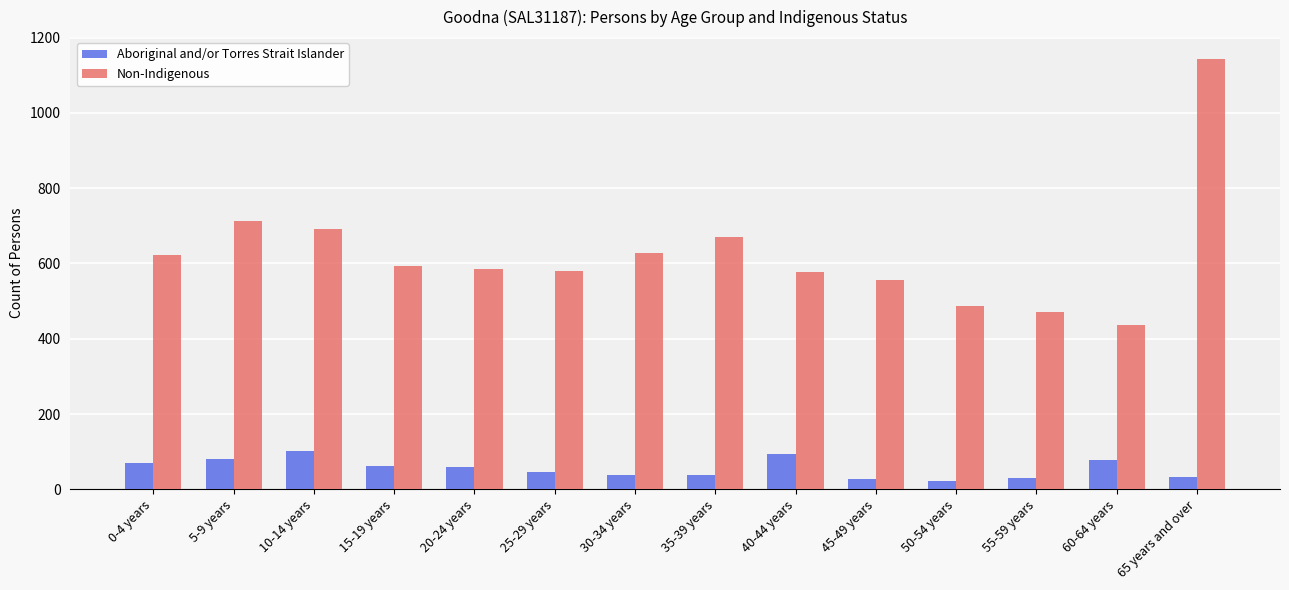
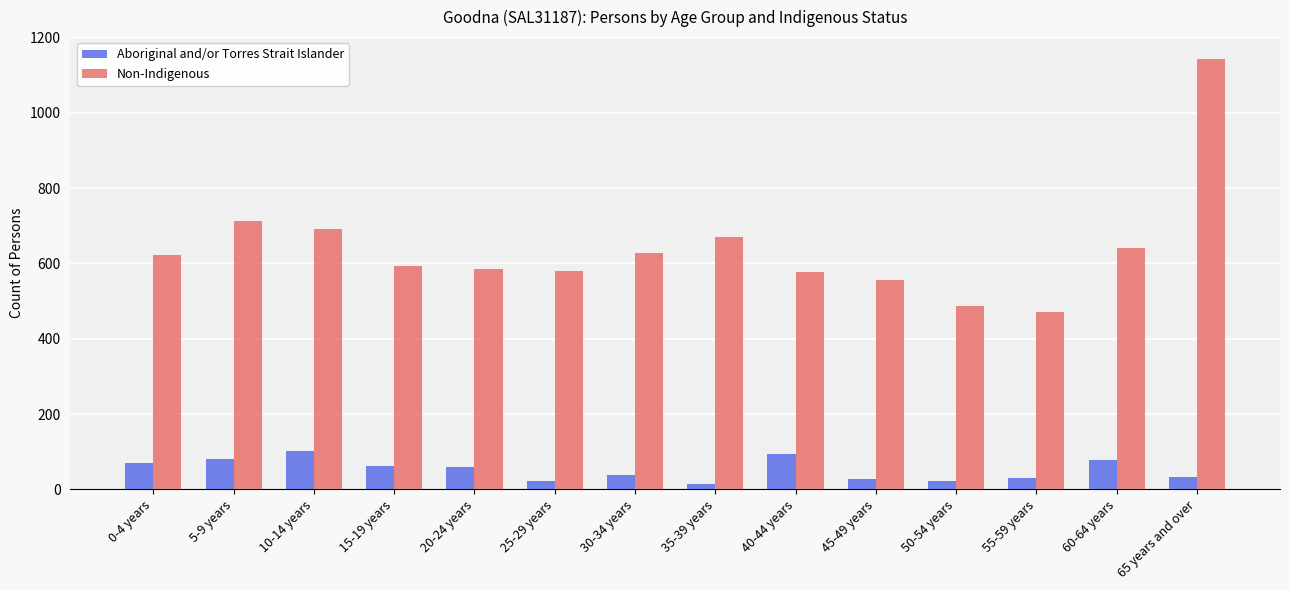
Aboriginal and/or Torres Strait Islander, 25-29 years: 50 -> 20
Aboriginal and/or Torres Strait Islander, 35-39 years: 40 -> 10
Non-Indigenous, 60-64 years: 440 -> 640
